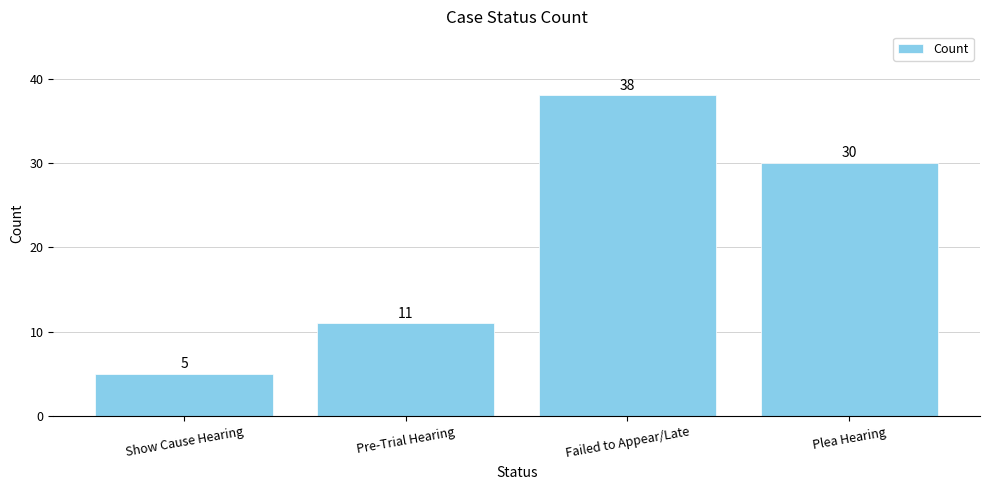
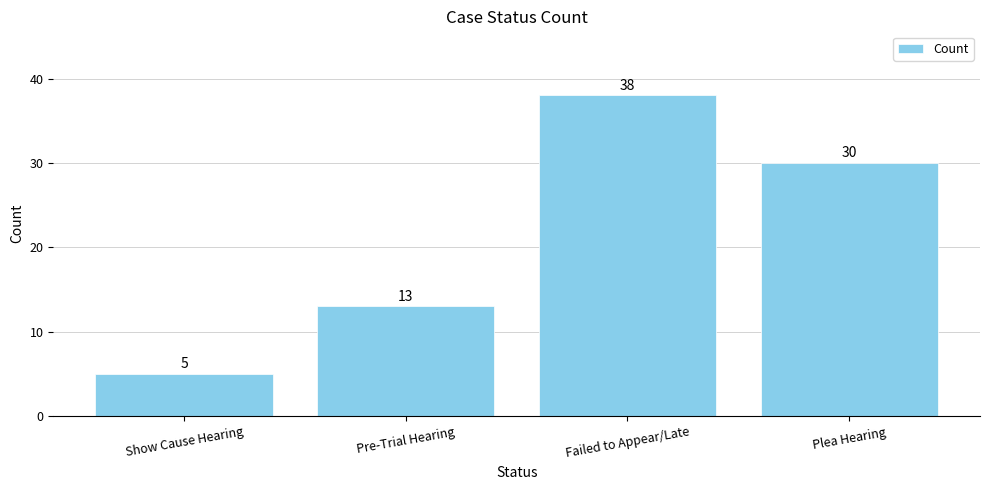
Pre-Trial Hearing: 11 -> 13
